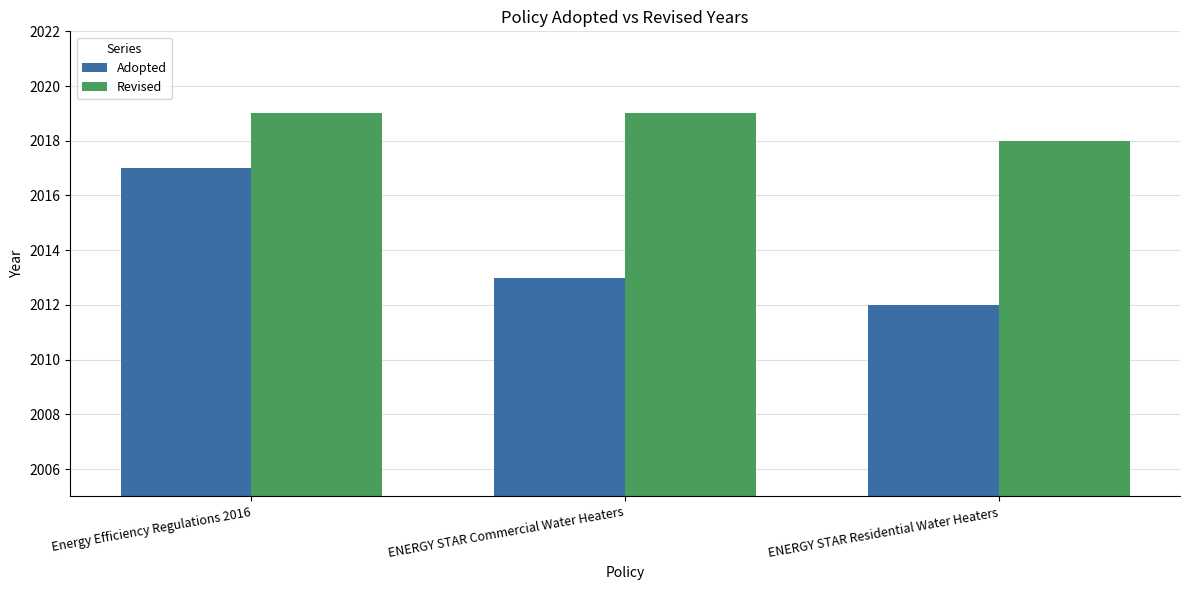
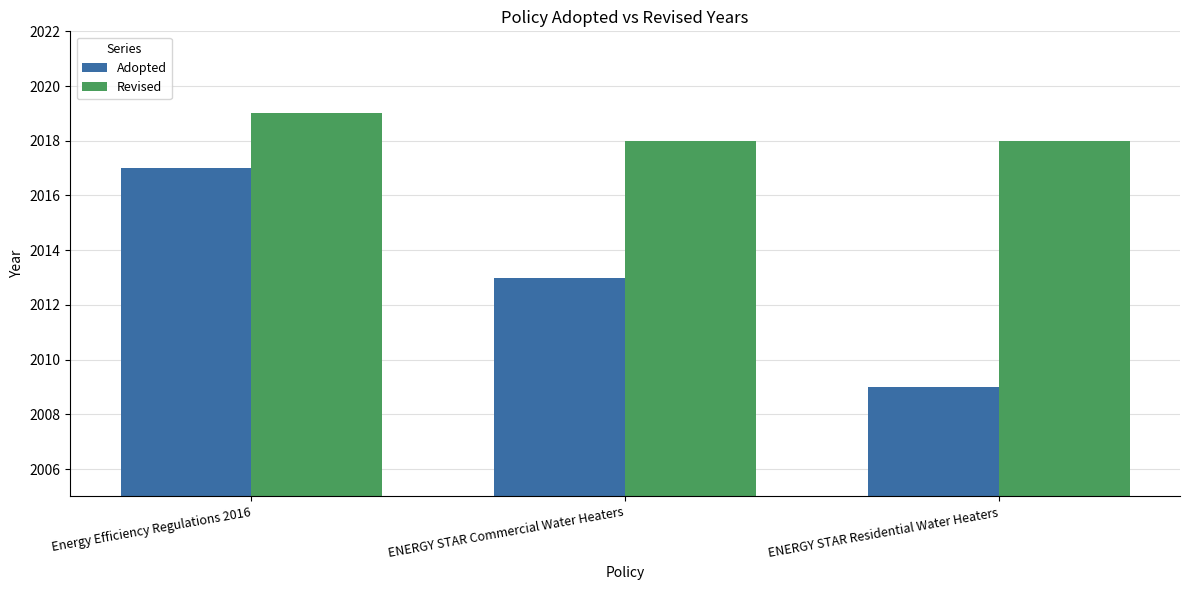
Revised, ENERGY STAR Commercial Water Heaters: 2019 -> 2018
Adopted, ENERGY STAR Residential Water Heaters: 2012 -> 2009
